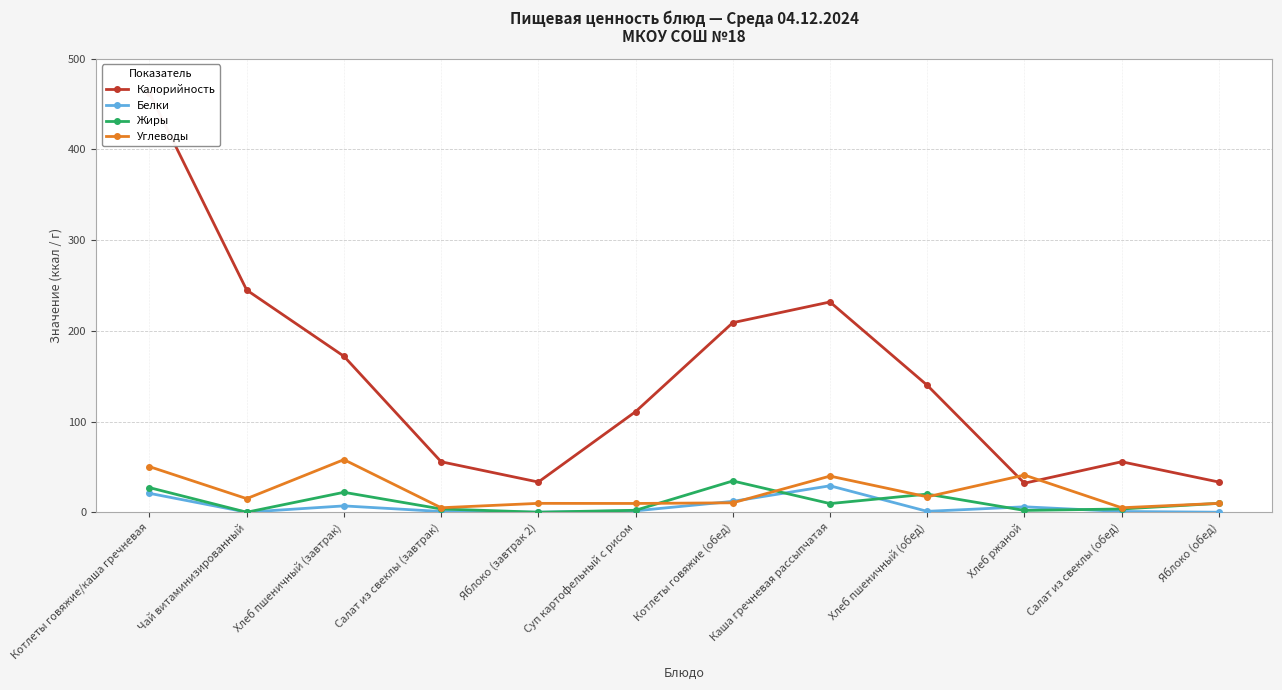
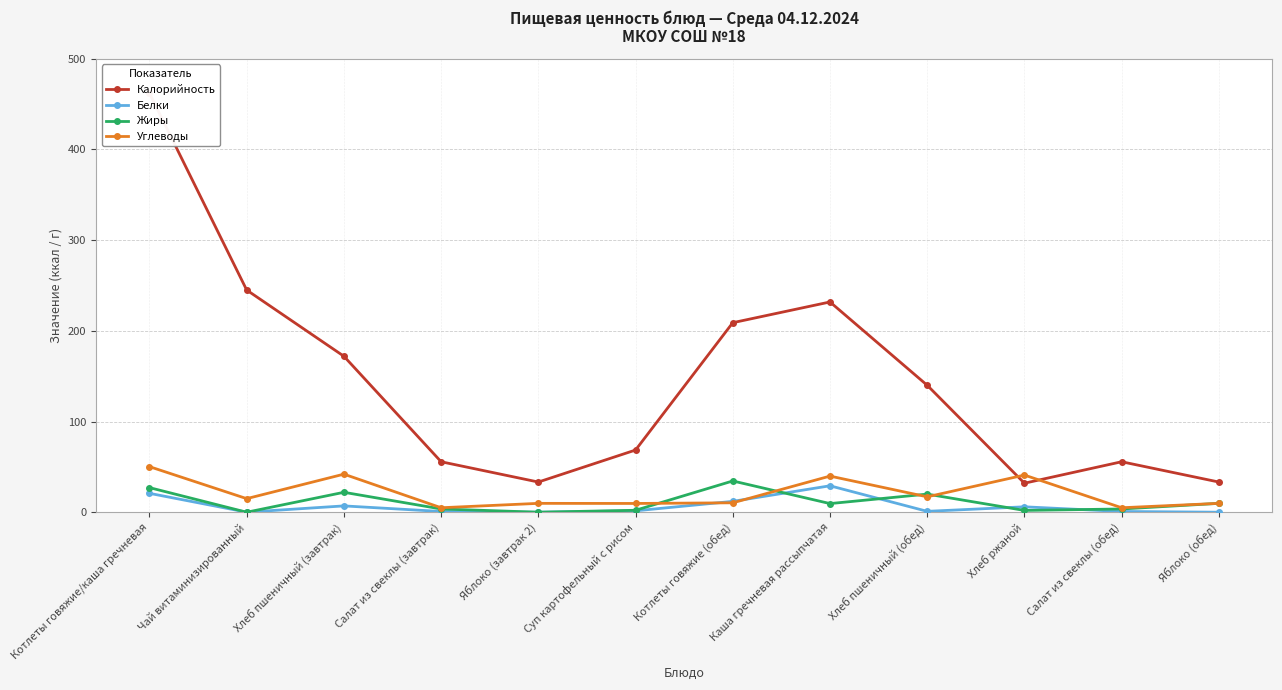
Углеводы, Хлеб пшеничный (завтрак): 60 -> 40
Калорийность, Суп картофельный с рисом: 110 -> 70
